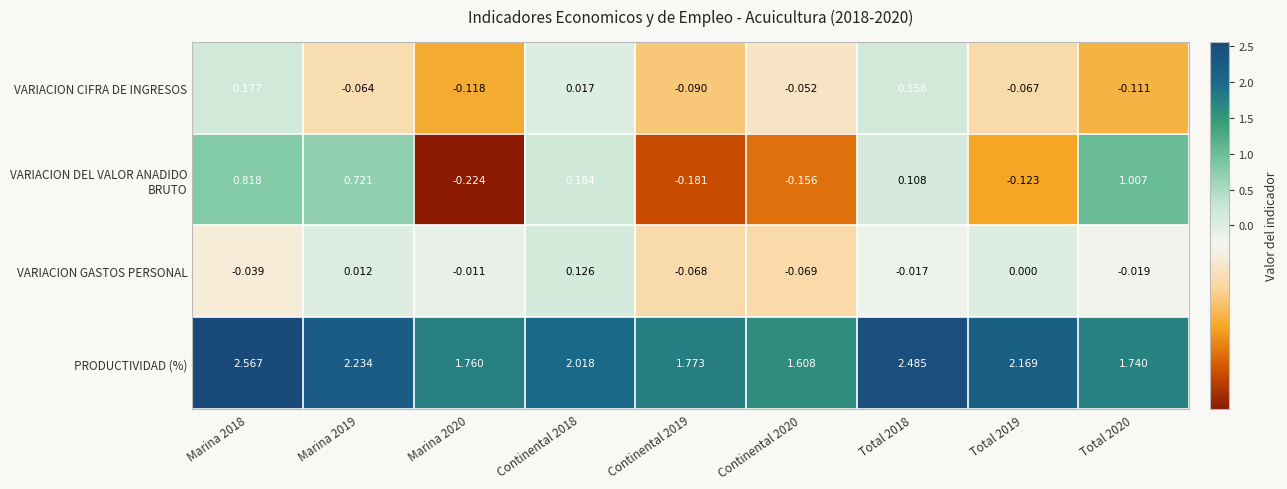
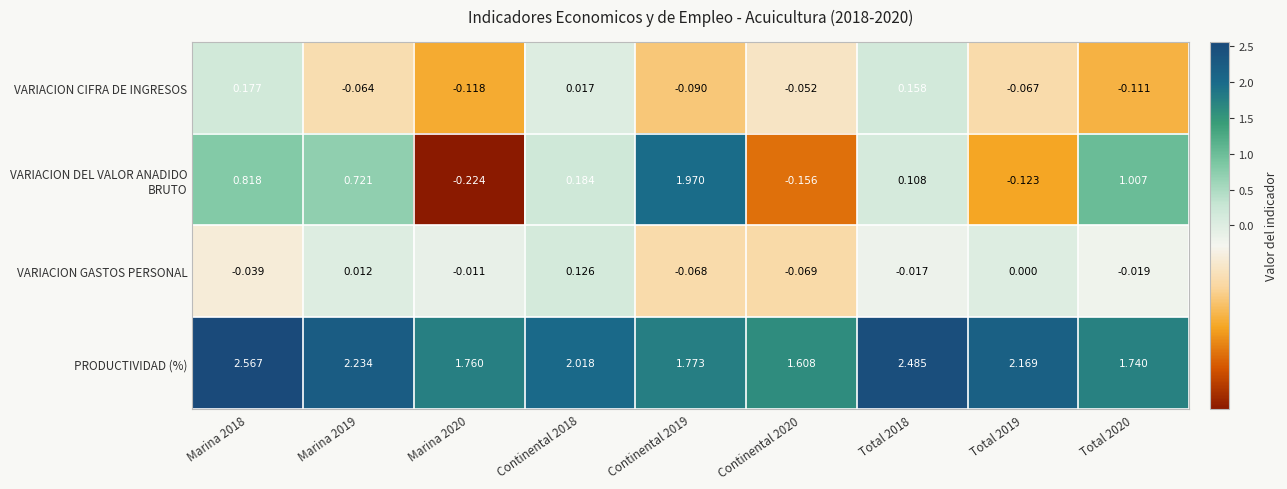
VARIACION DEL VALOR ANADIDO BRUTO, Continental 2019: -0.181 -> 1.970
